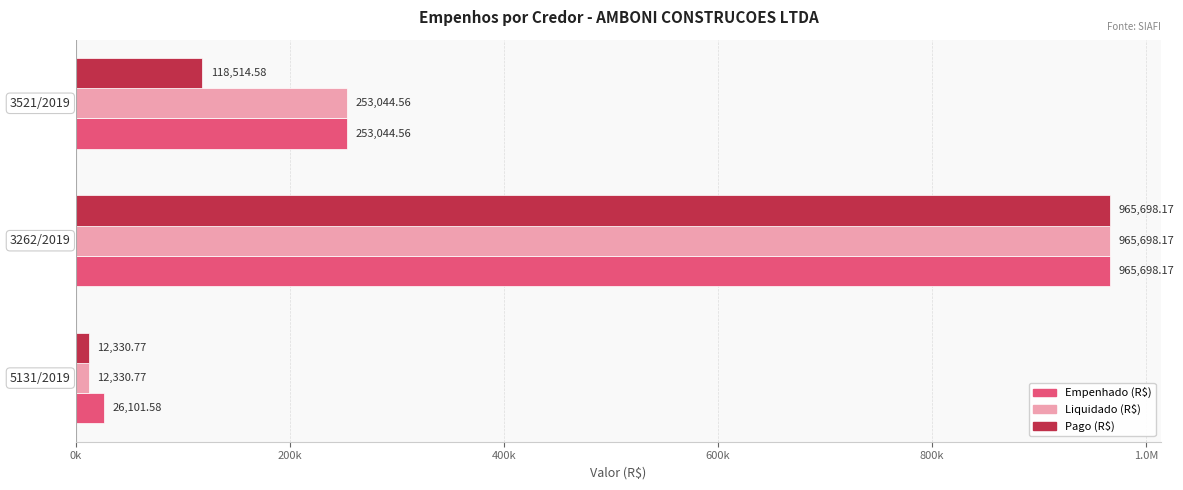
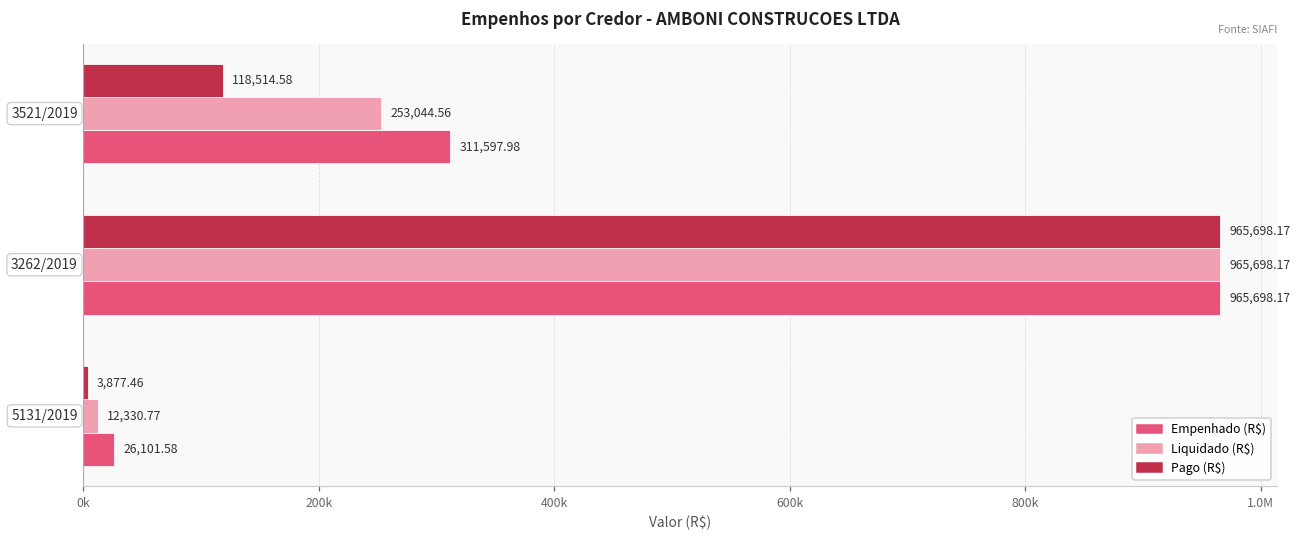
Empenhado (R$), 3521/2019: 253,044.56 -> 311,597.98
Pago (R$), 5131/2019: 12,330.77 -> 3,877.46
